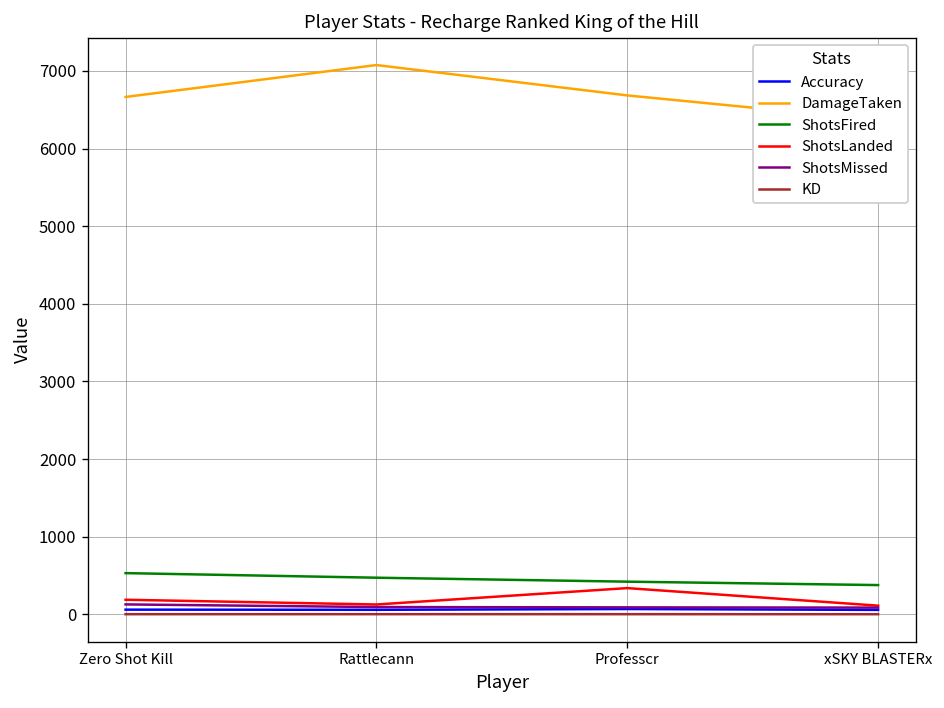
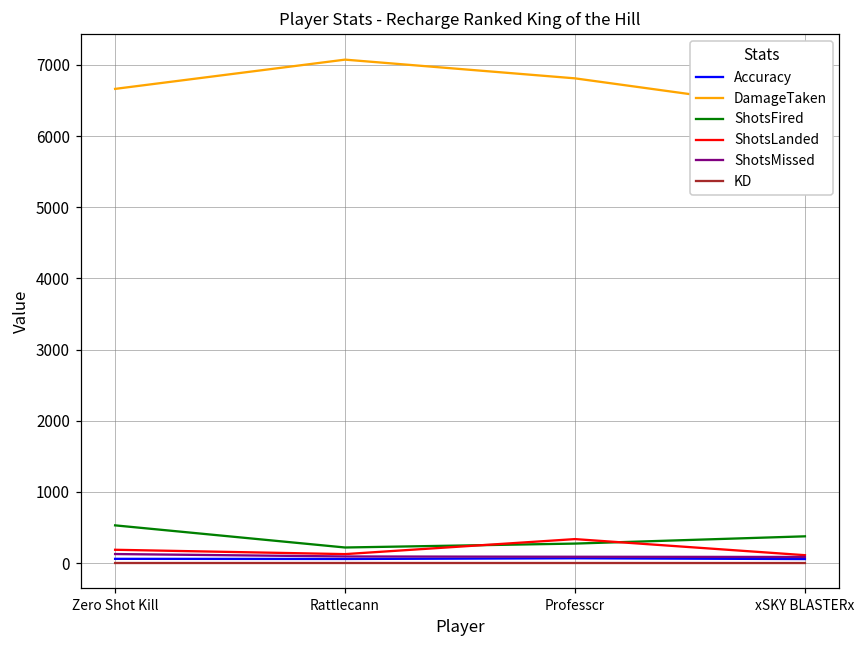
ShotsFired, Rattlecann: 500 -> 200
DamageTaken, Professcr: 6700 -> 6800
ShotsFired, Professcr: 400 -> 300
